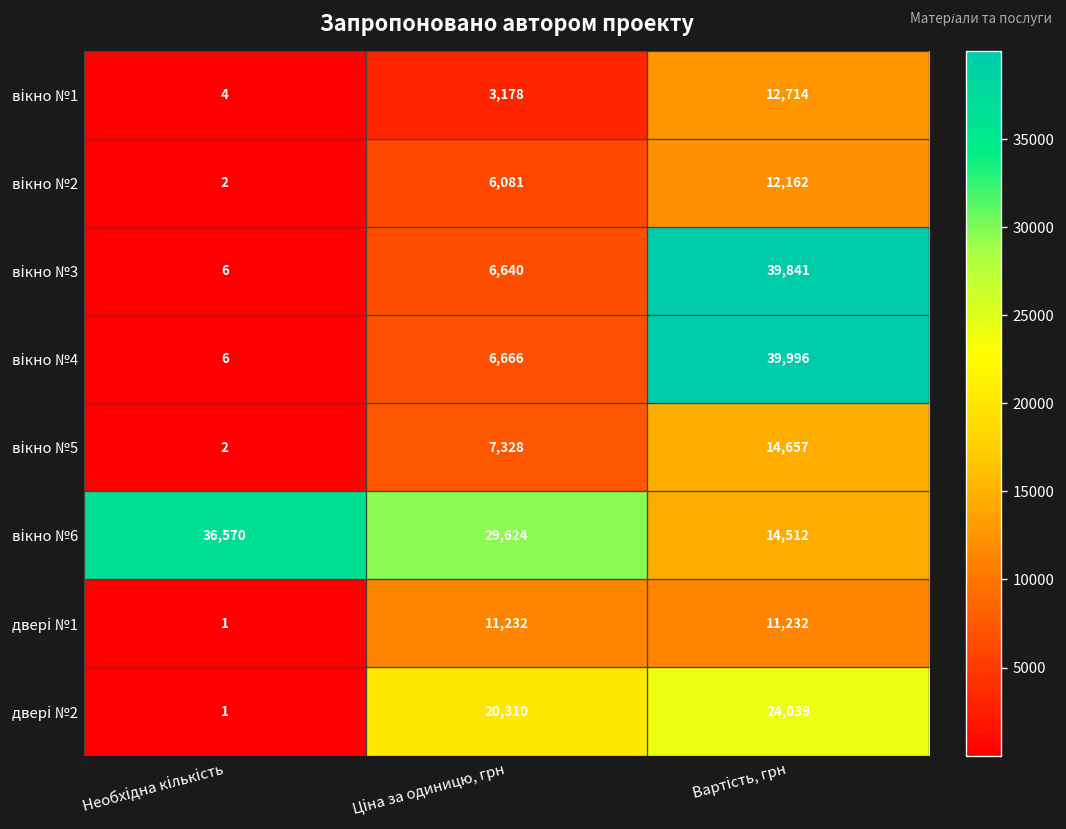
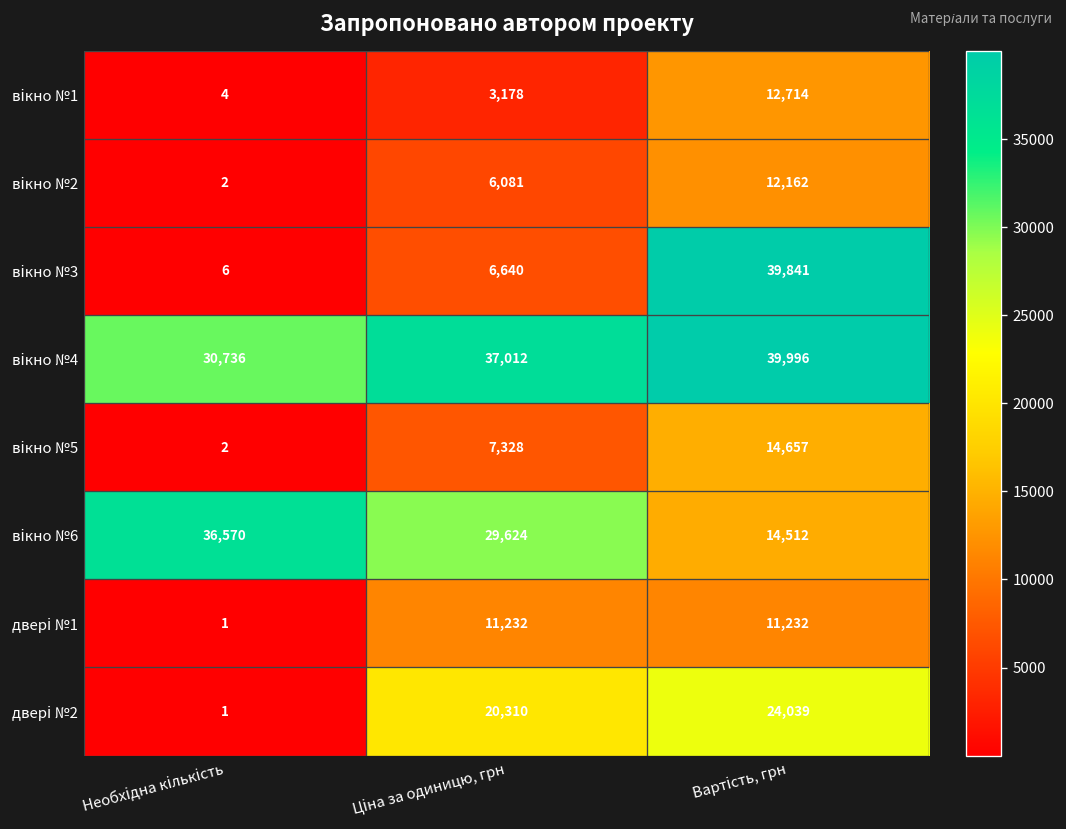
вікно №4, Необхідна кількість: 6 -> 30,736
вікно №4, Ціна за одиницю, грн: 6,666 -> 37,012
